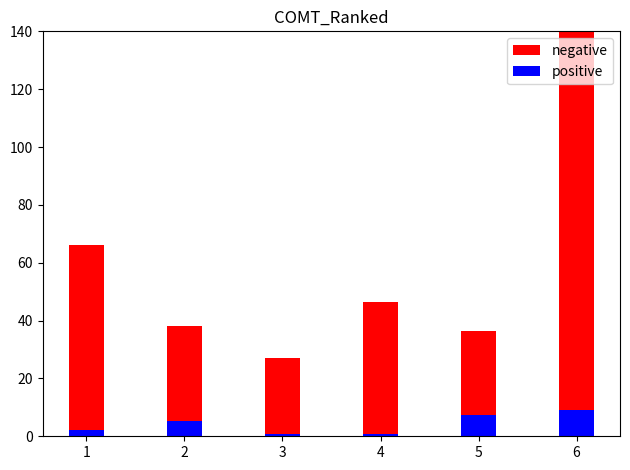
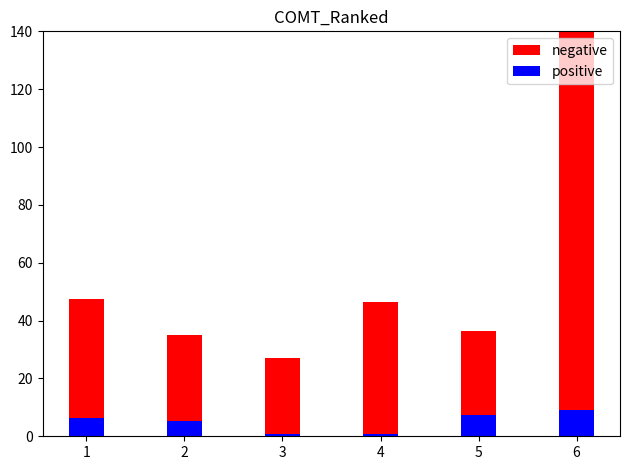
negative, 1: 66 -> 47
positive, 1: 2 -> 6
negative, 2: 38 -> 35
